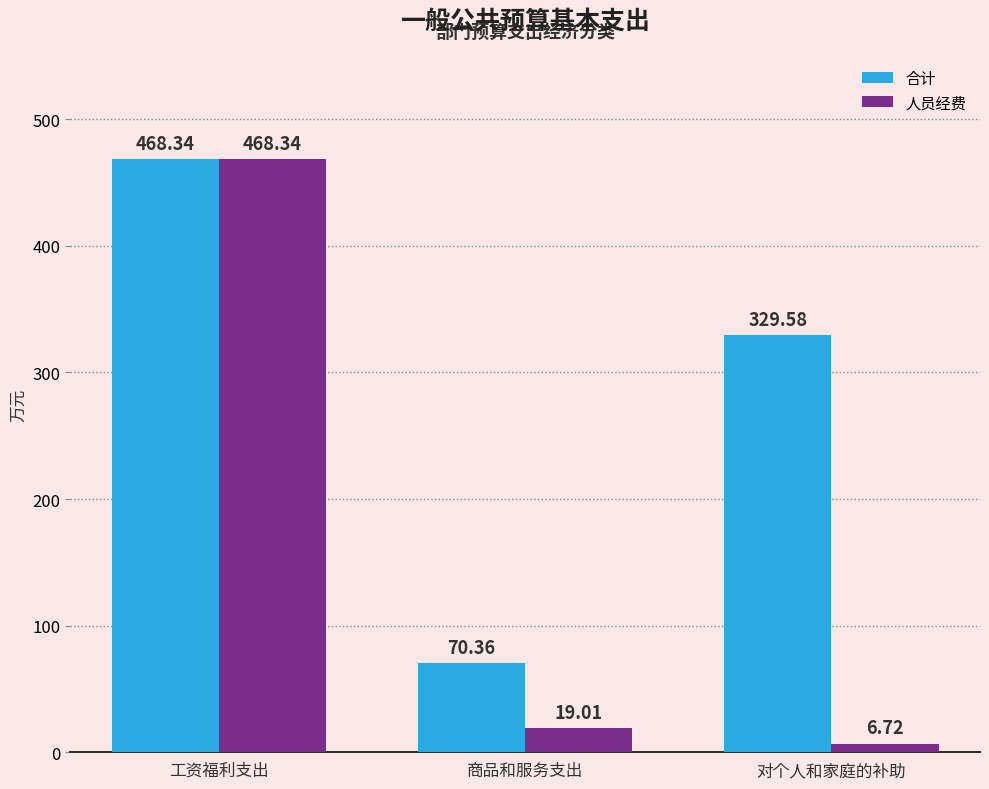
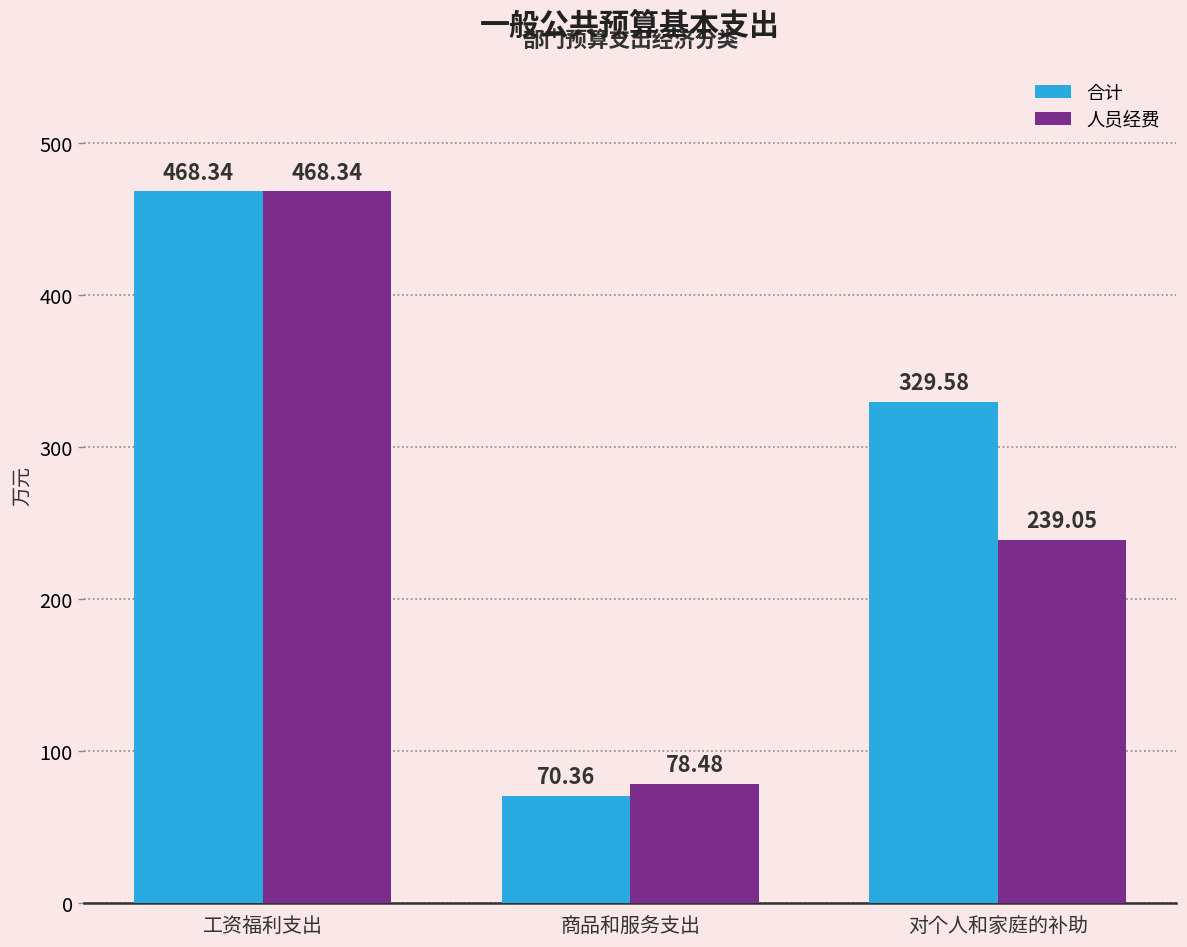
人员经费, 商品和服务支出: 19.01 -> 78.48
人员经费, 对个人和家庭的补助: 6.72 -> 239.05
